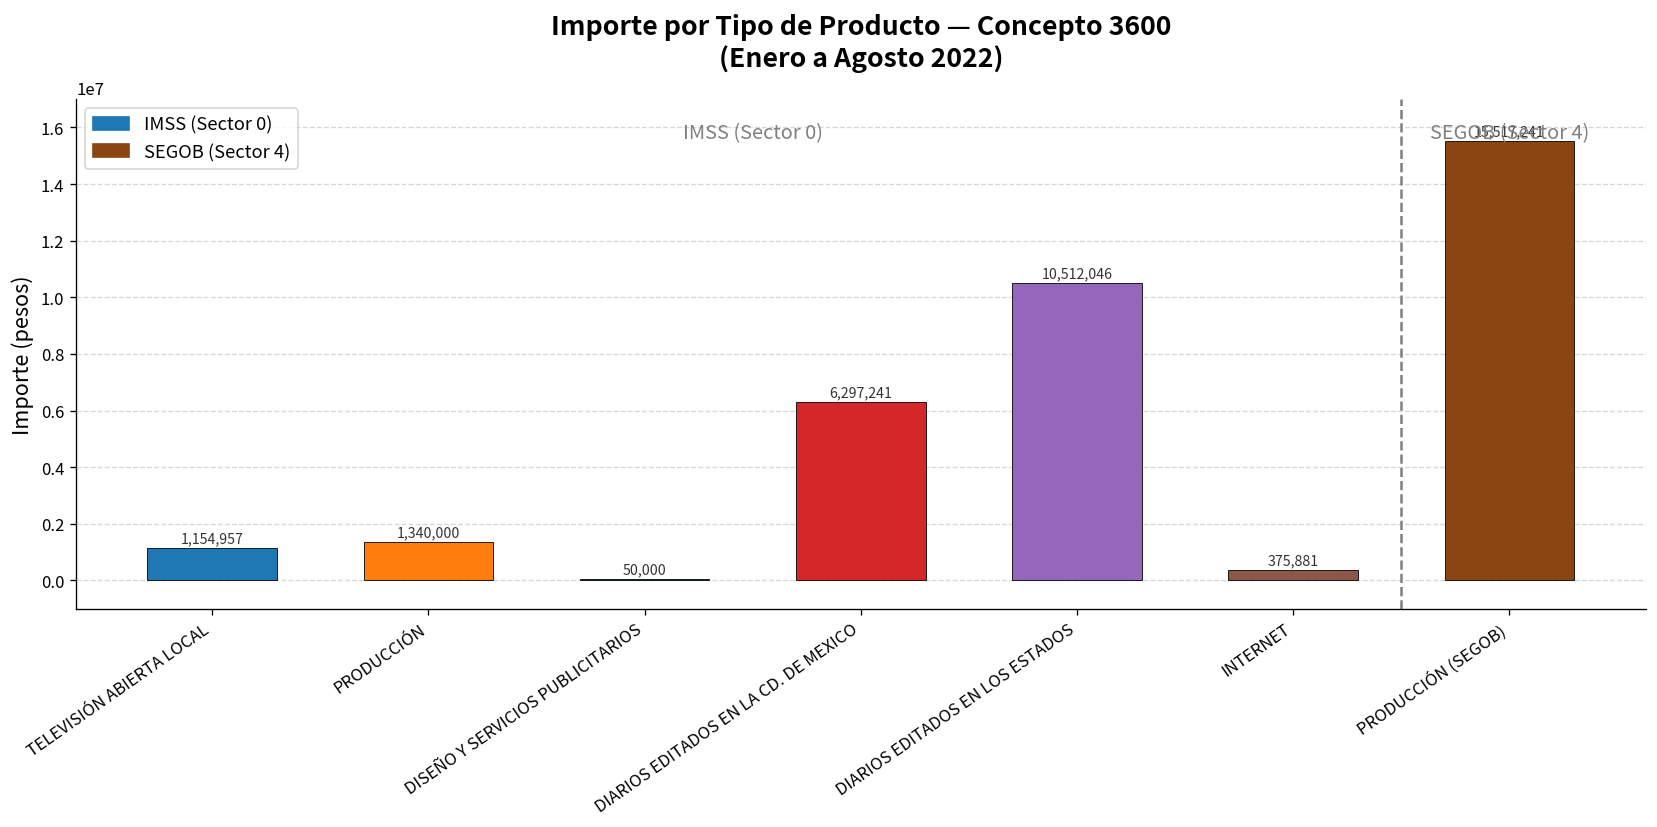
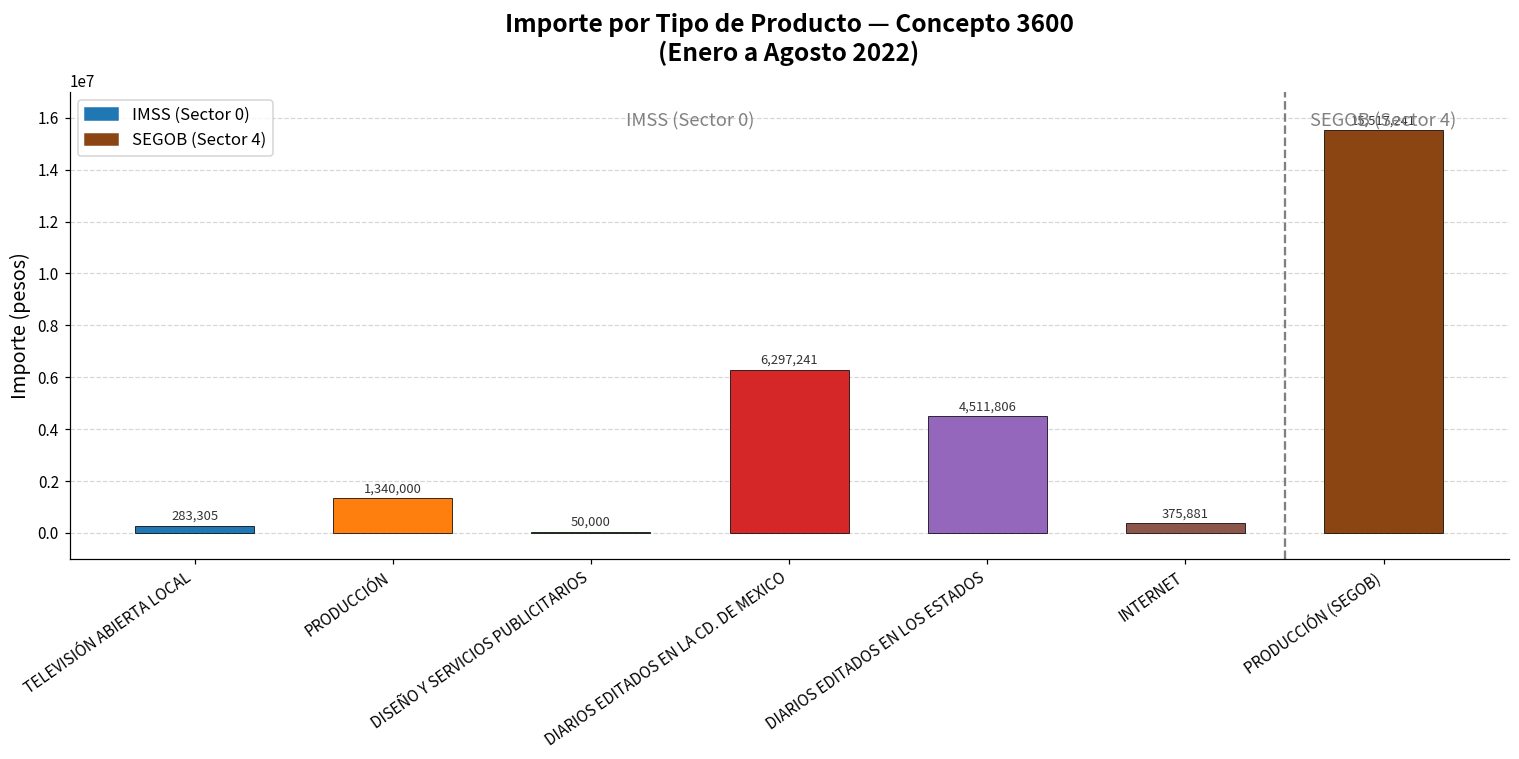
TELEVISIÓN ABIERTA LOCAL: 1,154,957 -> 283,305
DIARIOS EDITADOS EN LOS ESTADOS: 10,512,046 -> 4,511,806
